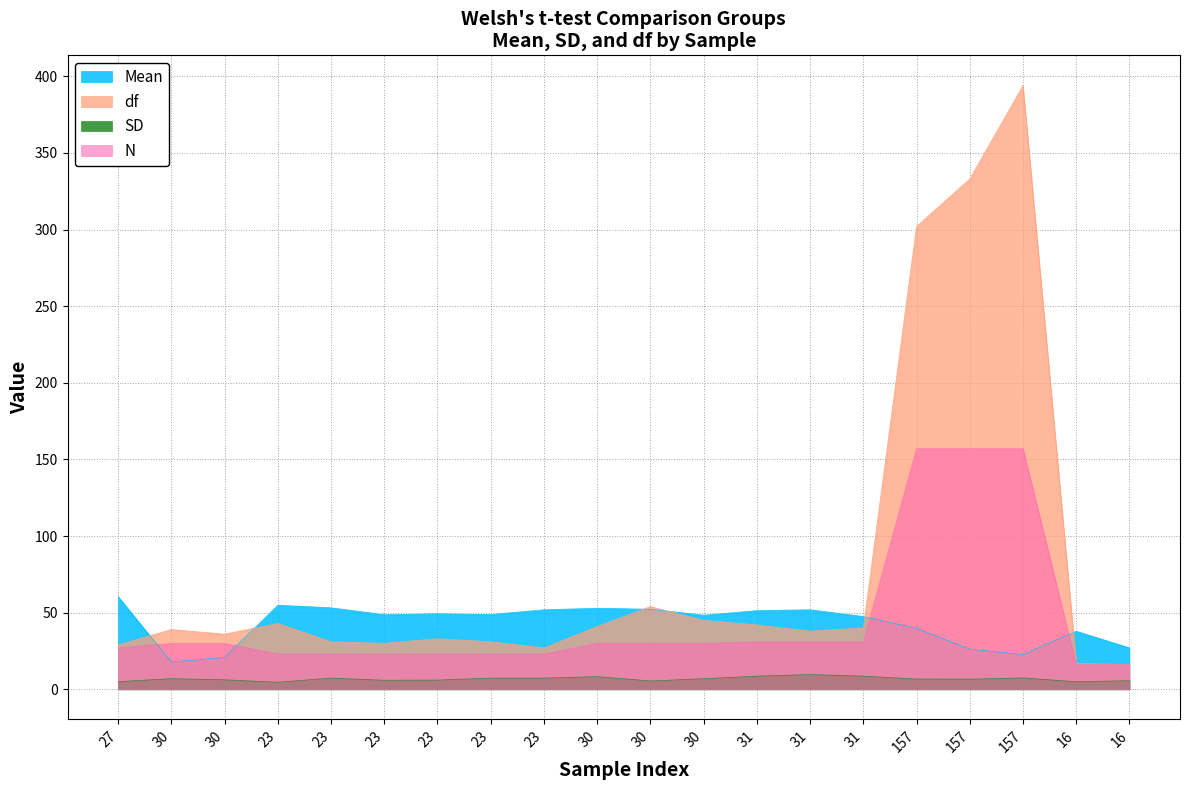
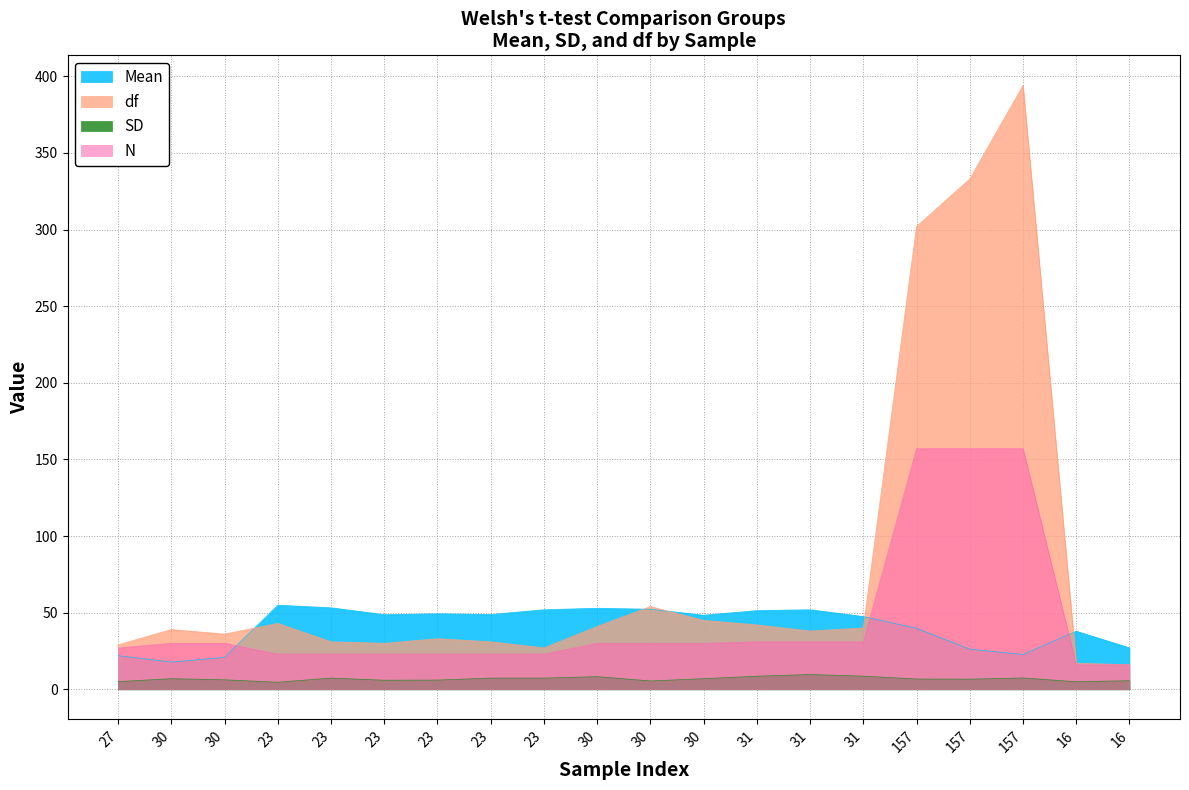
Mean, 27: 61 -> 22
